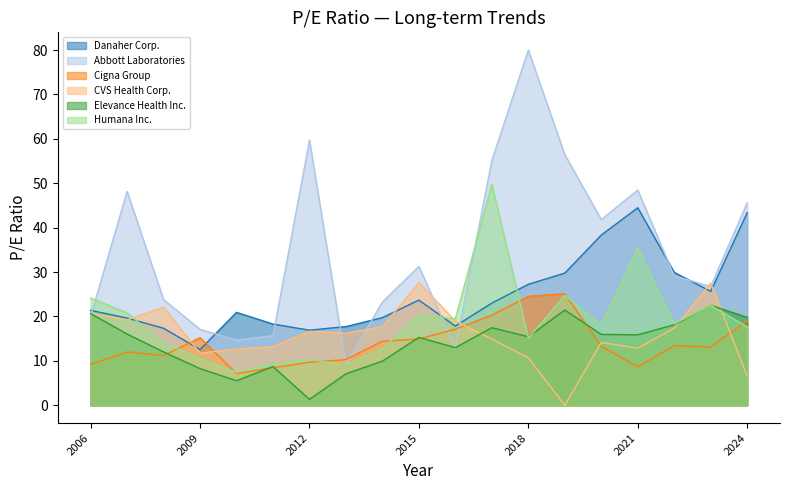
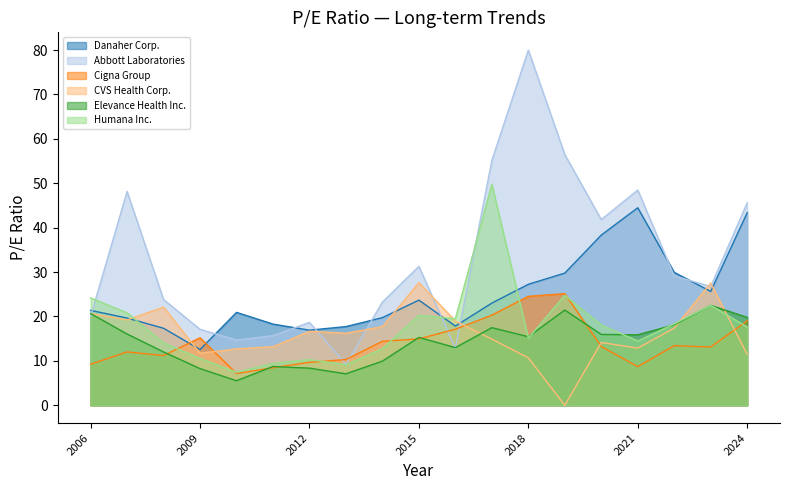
Abbott Laboratories, 2012: 60 -> 19
Elevance Health Inc., 2012: 1 -> 8
Humana Inc., 2021: 35 -> 14
CVS Health Corp., 2024: 7 -> 11
